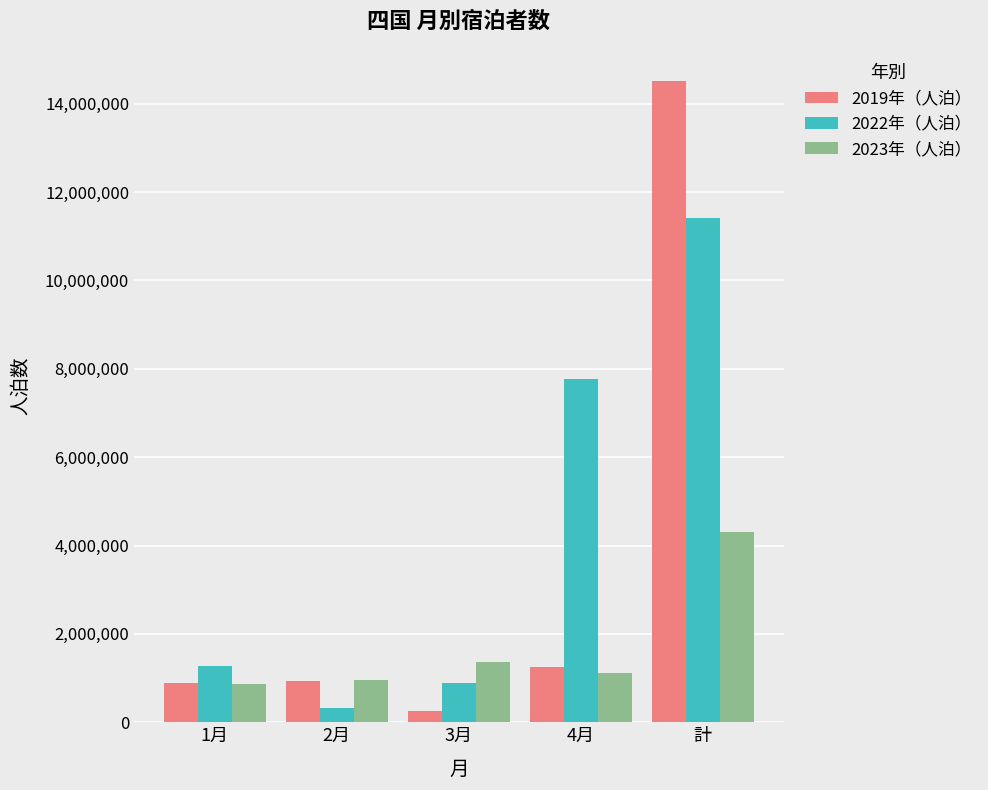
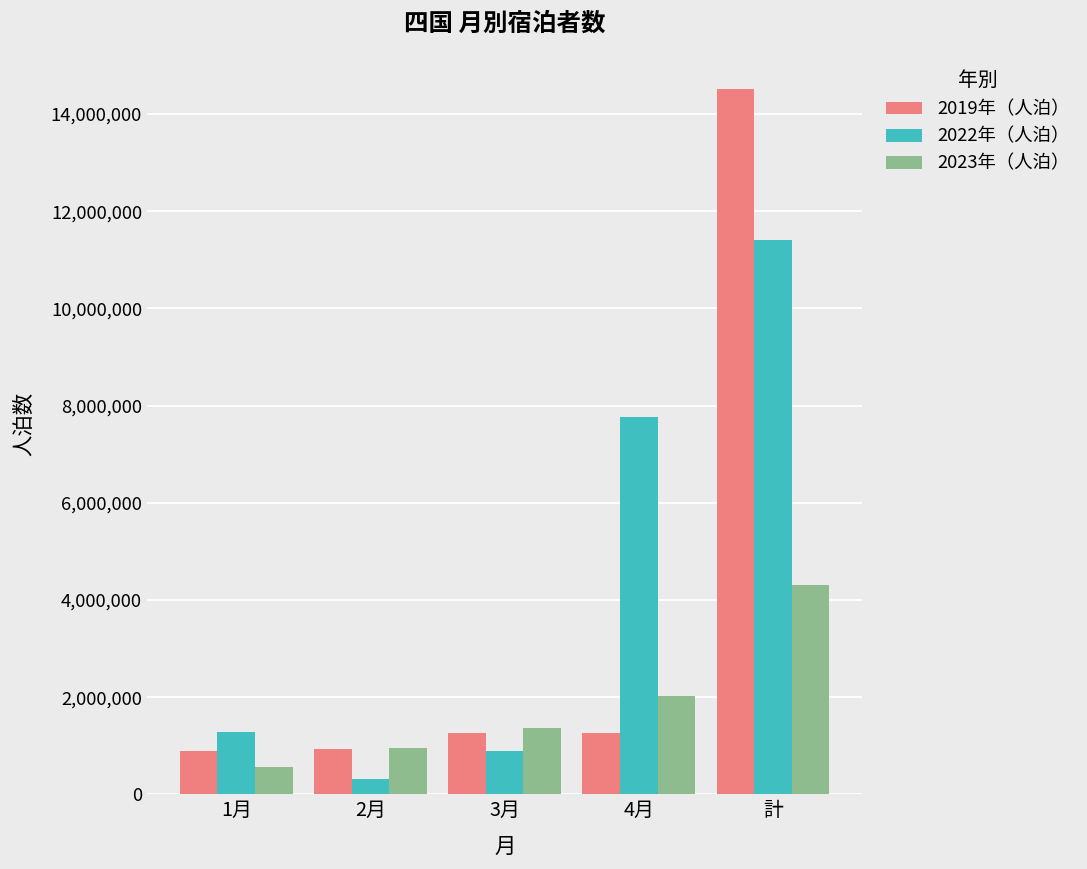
2023年（人泊）, 1月: 900,000 -> 600,000
2019年（人泊）, 3月: 300,000 -> 1,300,000
2023年（人泊）, 4月: 1,100,000 -> 2,000,000
